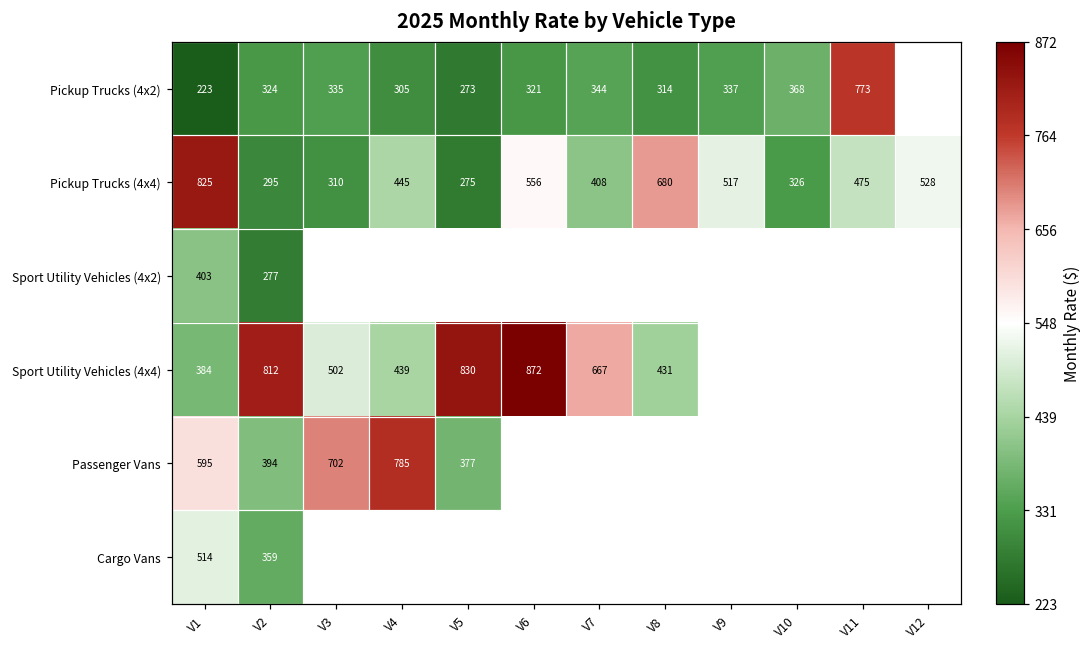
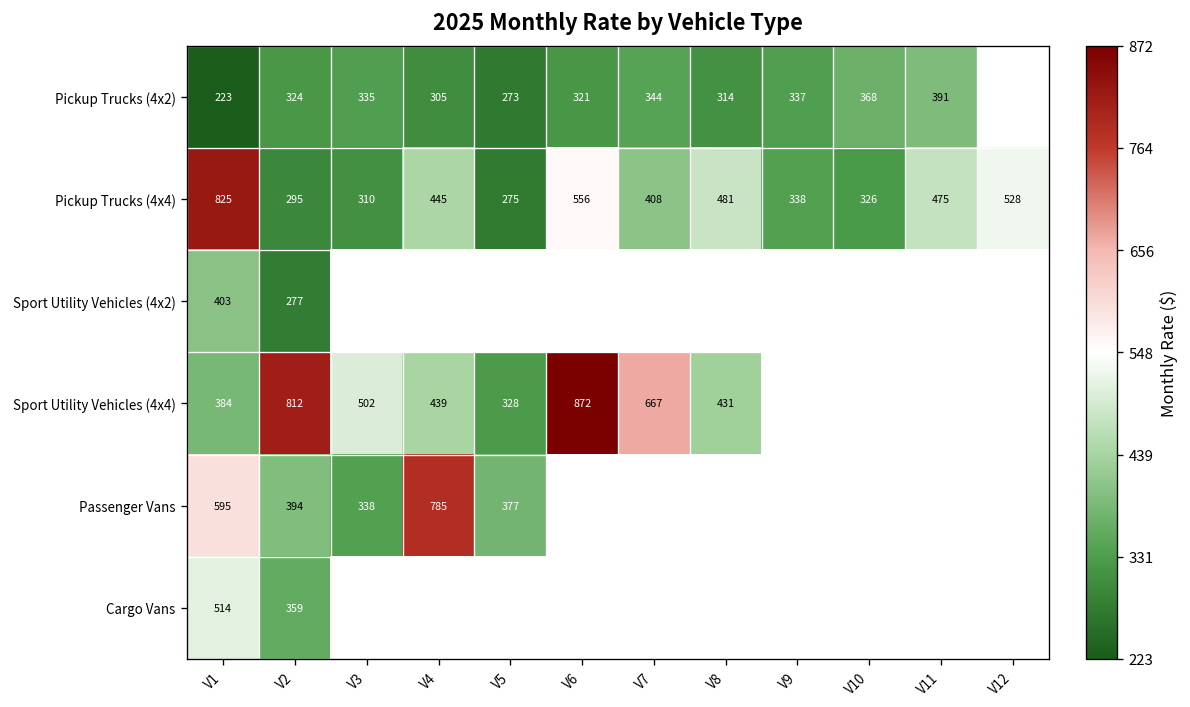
Pickup Trucks (4x2), V11: 773 -> 391
Pickup Trucks (4x4), V8: 680 -> 481
Pickup Trucks (4x4), V9: 517 -> 338
Sport Utility Vehicles (4x4), V5: 830 -> 328
Passenger Vans, V3: 702 -> 338
